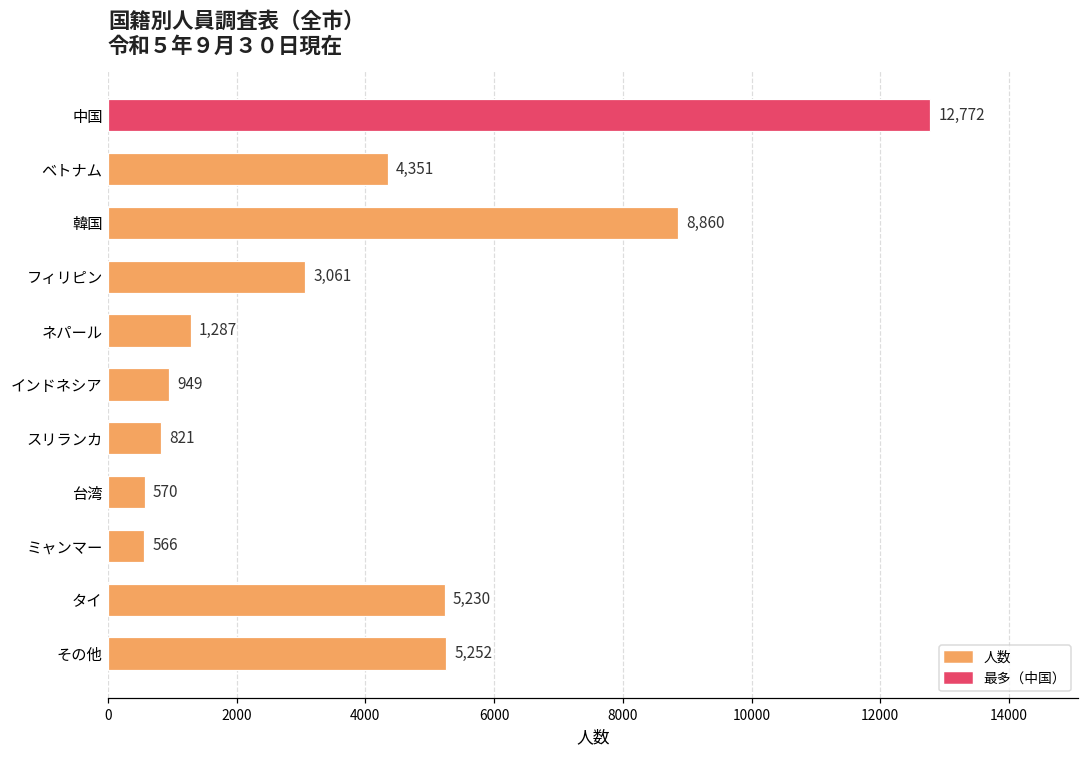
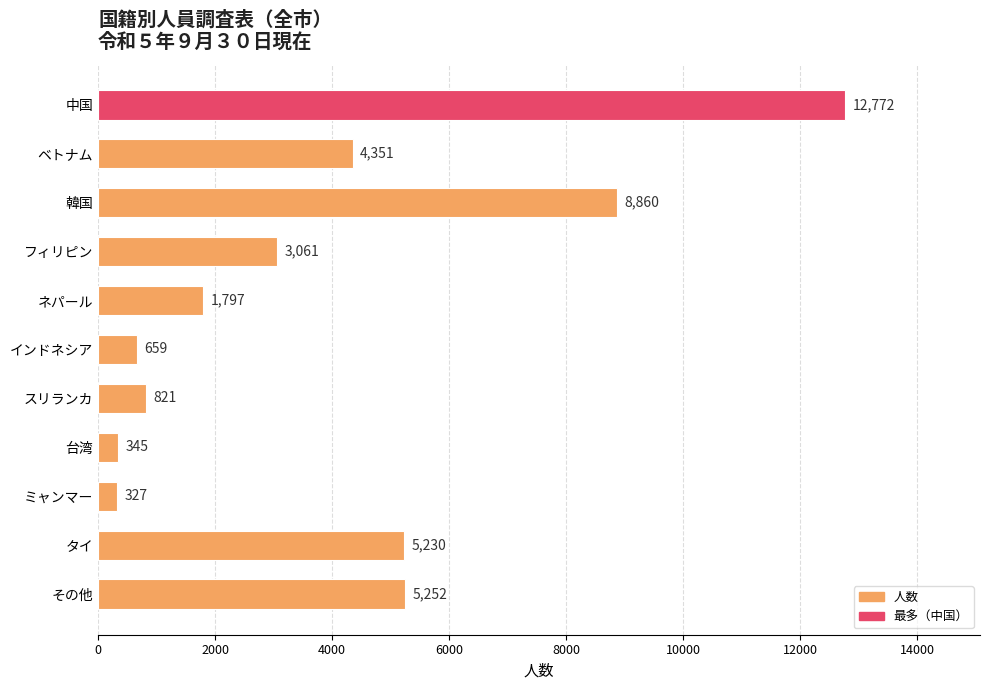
ネパール: 1,287 -> 1,797
インドネシア: 949 -> 659
台湾: 570 -> 345
ミャンマー: 566 -> 327
